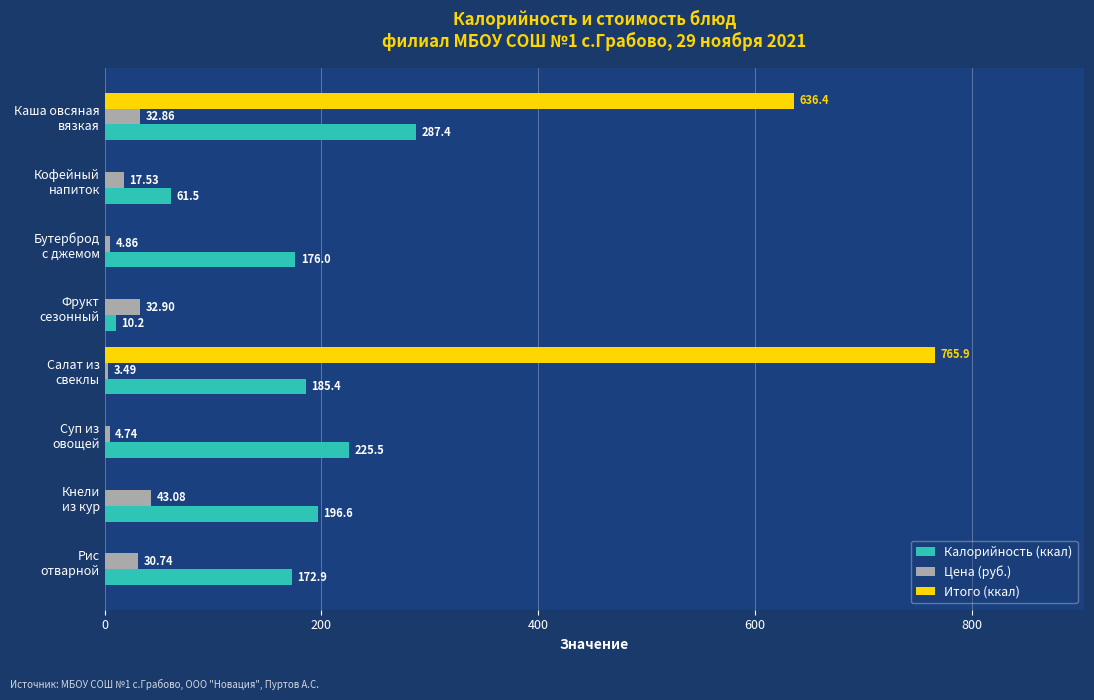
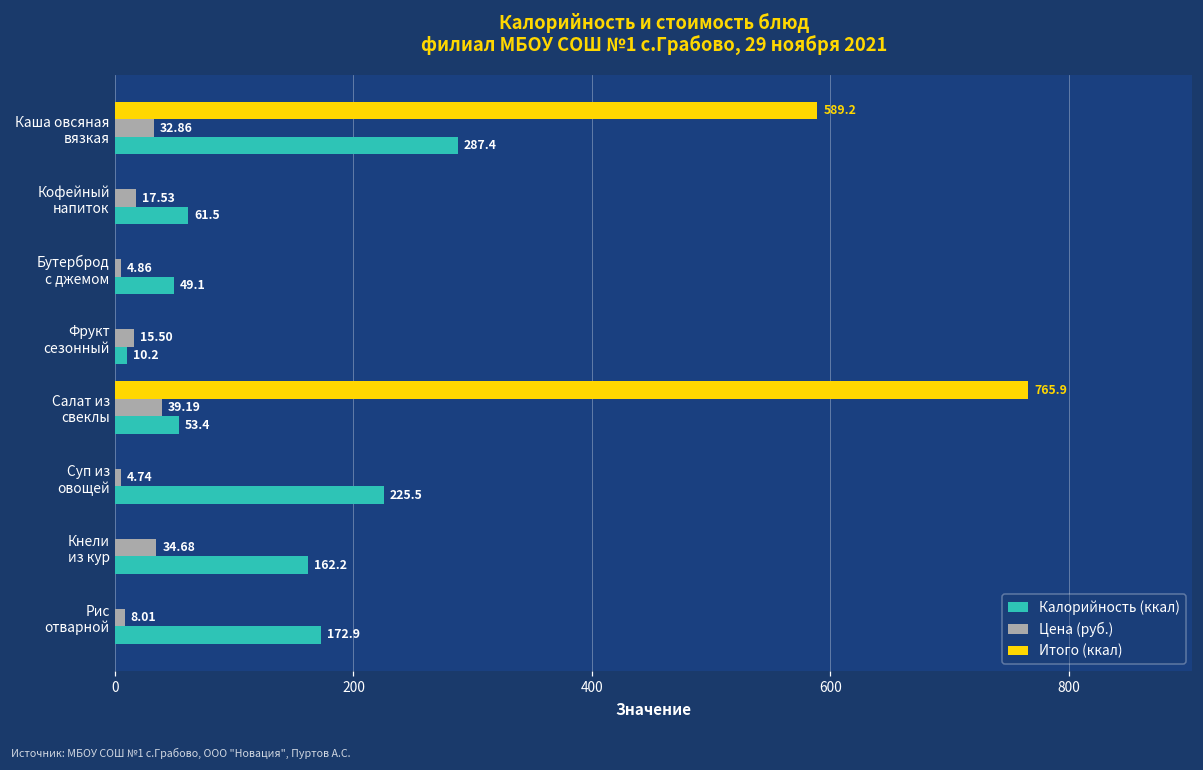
Итого (ккал), Каша овсяная вязкая: 636.4 -> 589.2
Калорийность (ккал), Бутерброд с джемом: 176.0 -> 49.1
Цена (руб.), Фрукт сезонный: 32.90 -> 15.50
Цена (руб.), Салат из свеклы: 3.49 -> 39.19
Калорийность (ккал), Салат из свеклы: 185.4 -> 53.4
Цена (руб.), Кнели из кур: 43.08 -> 34.68
Калорийность (ккал), Кнели из кур: 196.6 -> 162.2
Цена (руб.), Рис отварной: 30.74 -> 8.01
